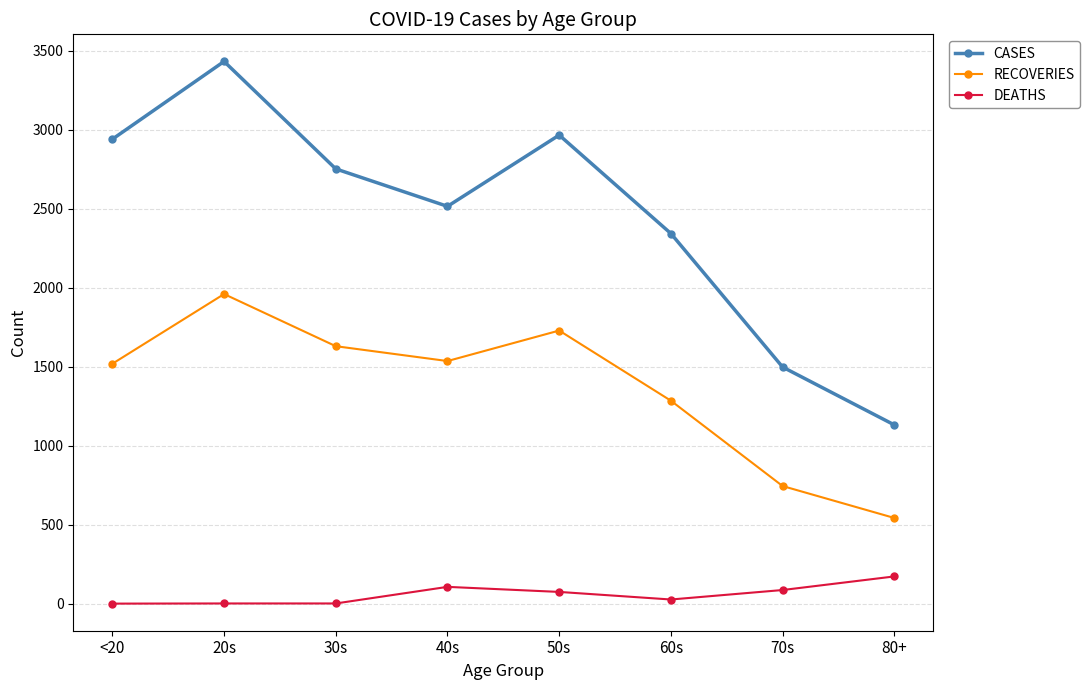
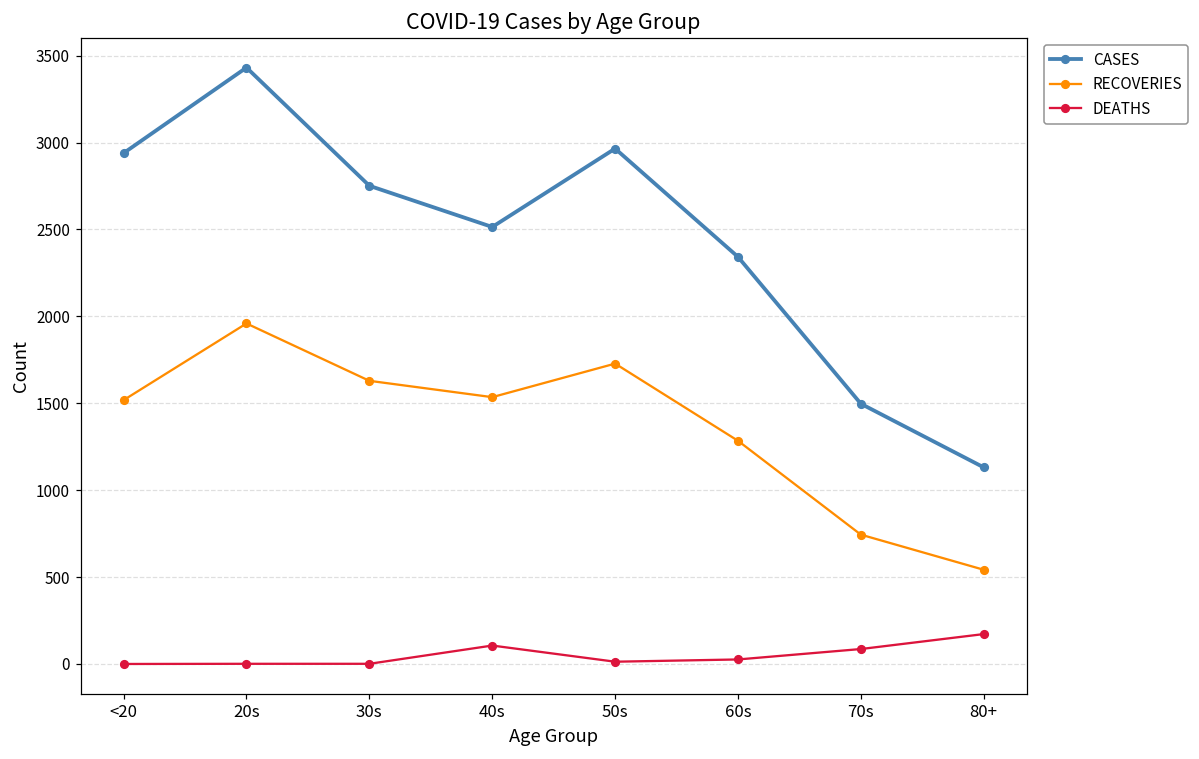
DEATHS, 50s: 70 -> 10
